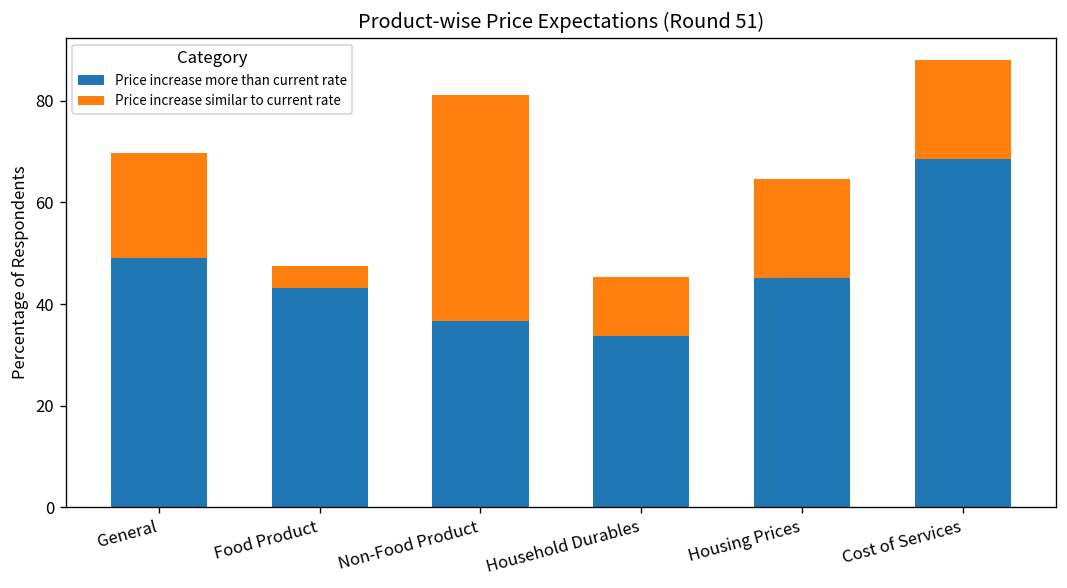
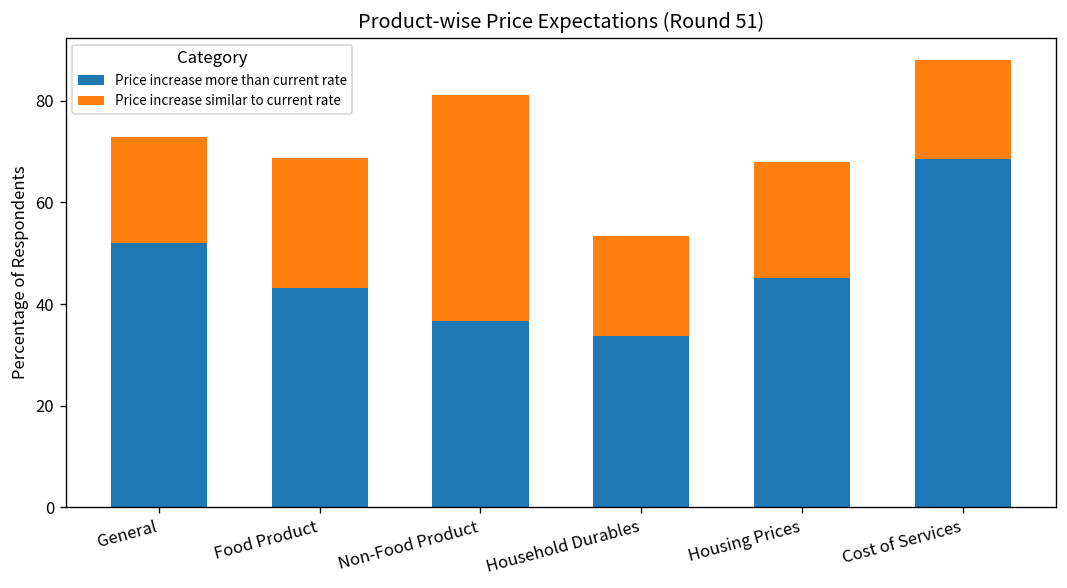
Price increase more than current rate, General: 49 -> 52
Price increase similar to current rate, Food Product: 4 -> 26
Price increase similar to current rate, Household Durables: 12 -> 20
Price increase similar to current rate, Housing Prices: 19 -> 23
